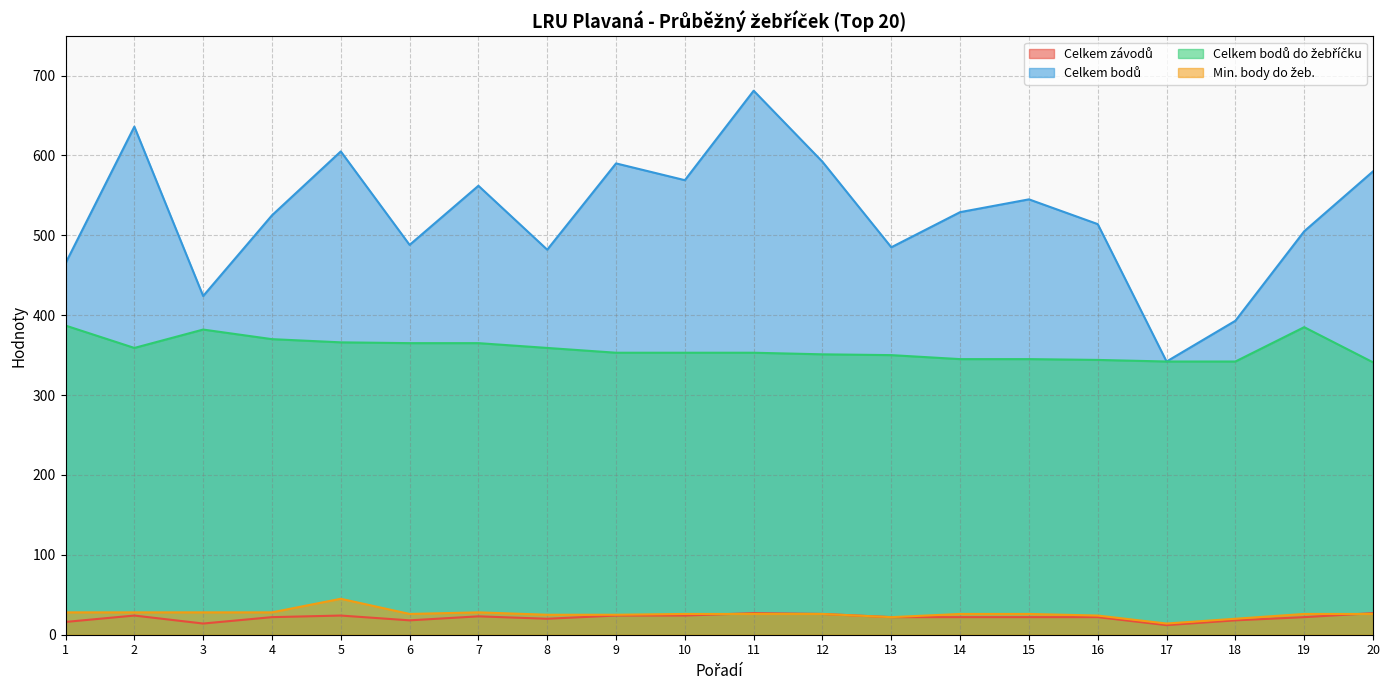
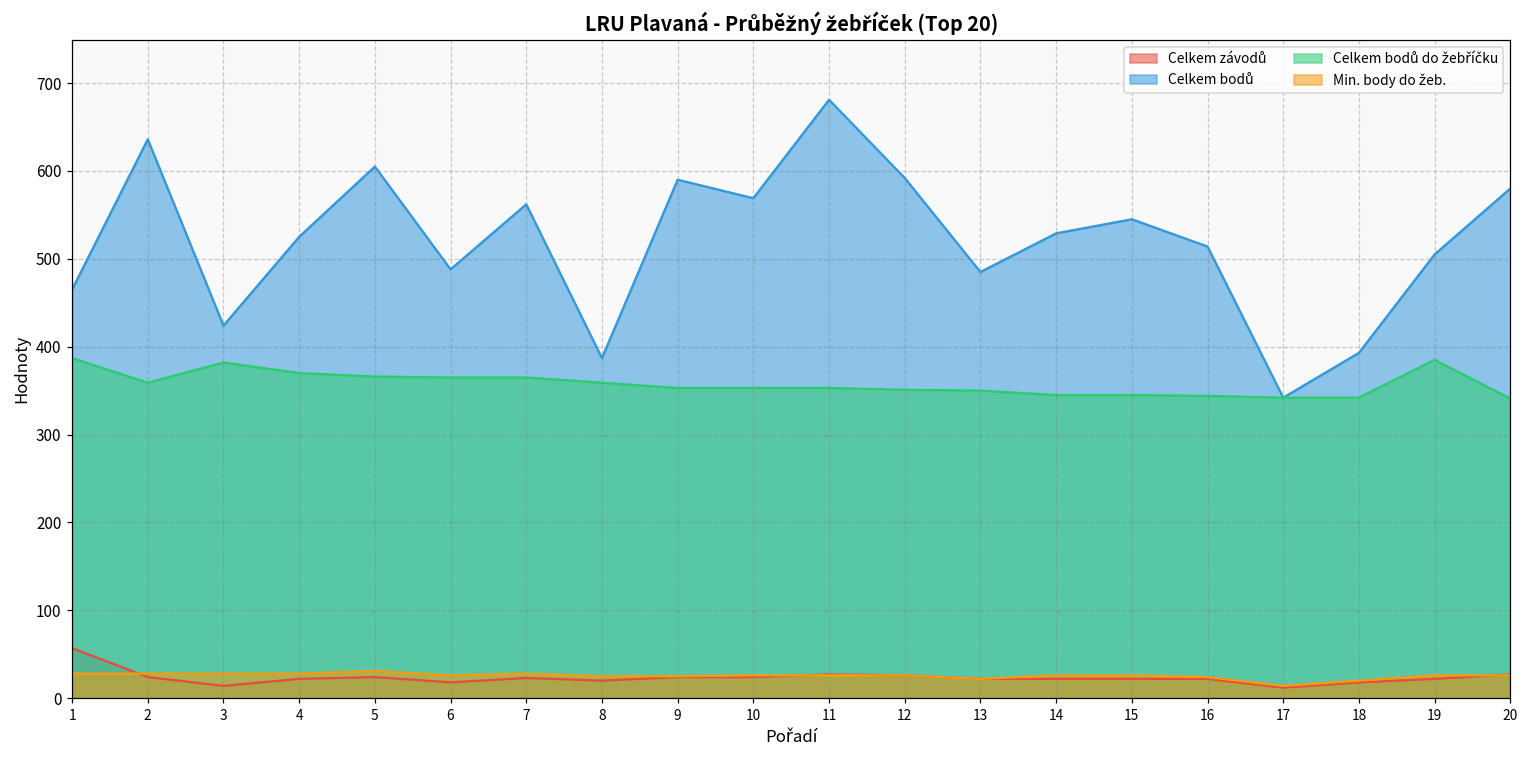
Celkem závodů, 1: 20 -> 60
Min. body do žeb., 5: 50 -> 30
Celkem bodů, 8: 480 -> 390
